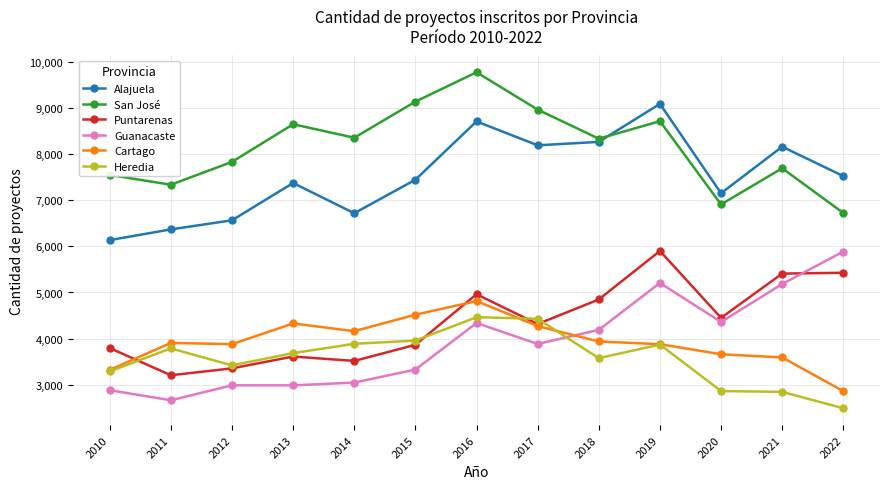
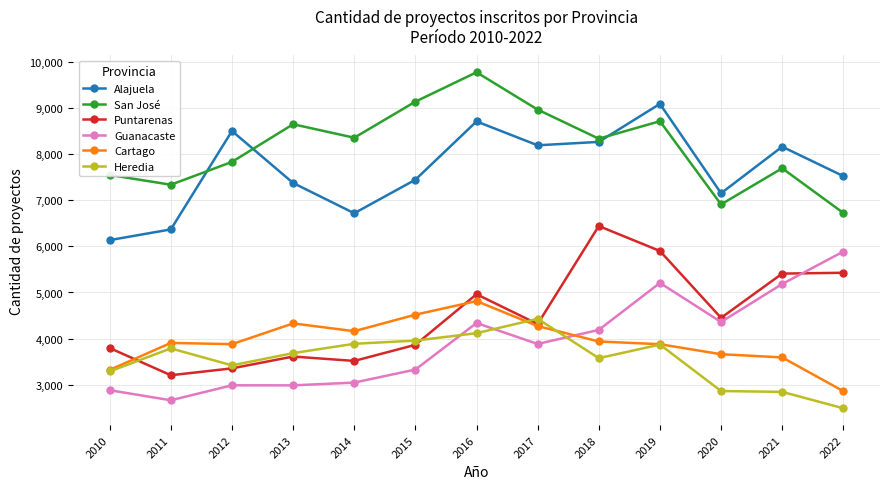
Alajuela, 2012: 6,600 -> 8,500
Heredia, 2016: 4,500 -> 4,100
Puntarenas, 2018: 4,800 -> 6,400
